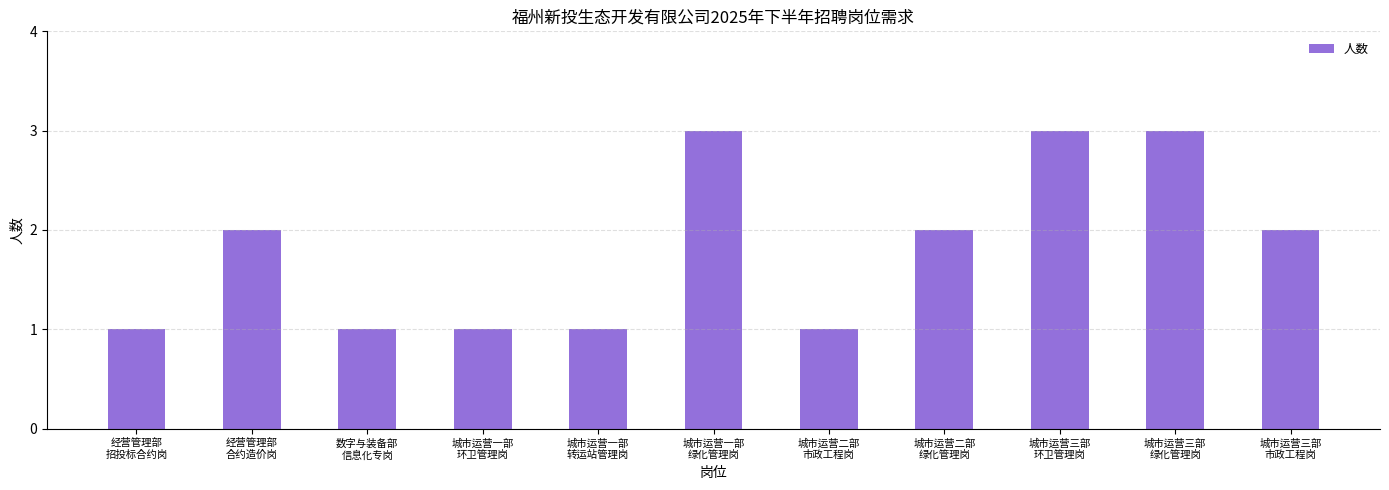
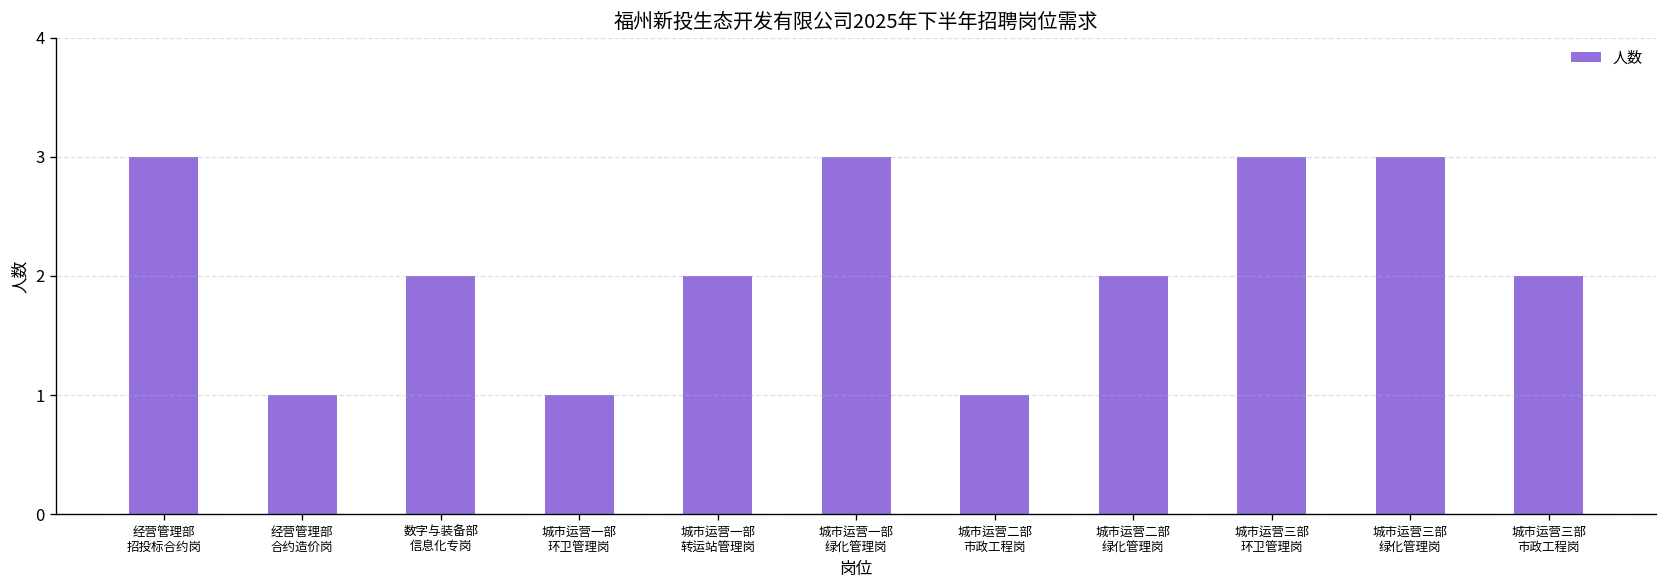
经营管理部 招投标合约岗: 1 -> 3
经营管理部 合约造价岗: 2 -> 1
数字与装备部 信息化专岗: 1 -> 2
城市运营一部 转运站管理岗: 1 -> 2
